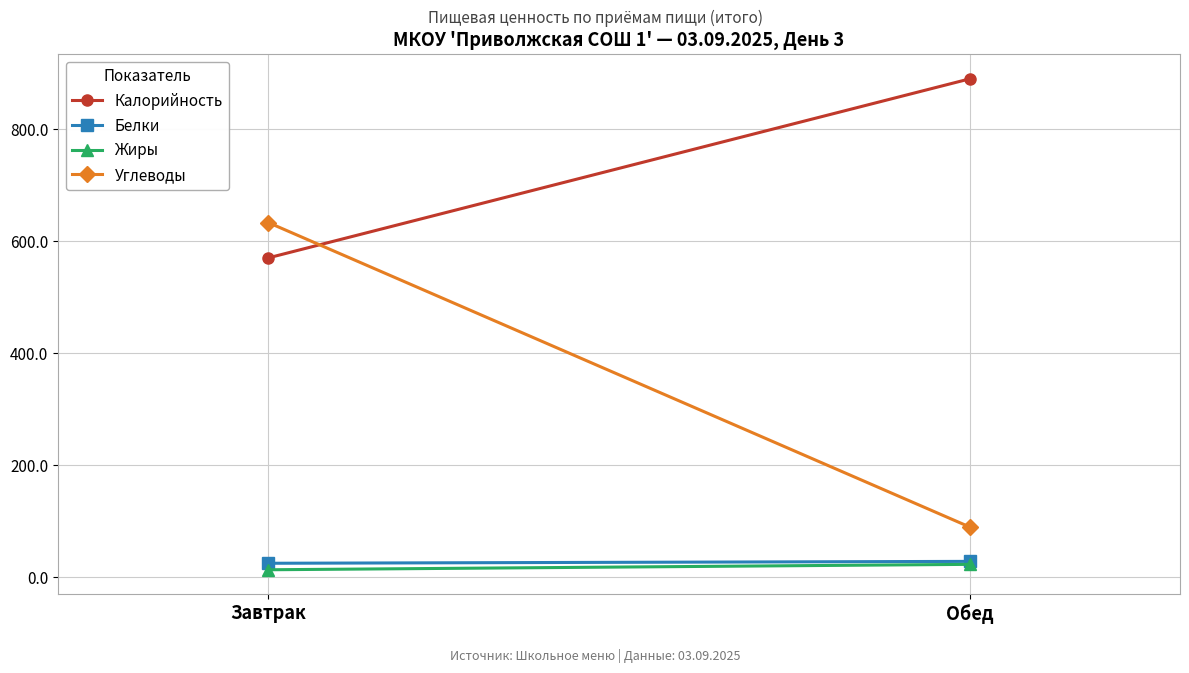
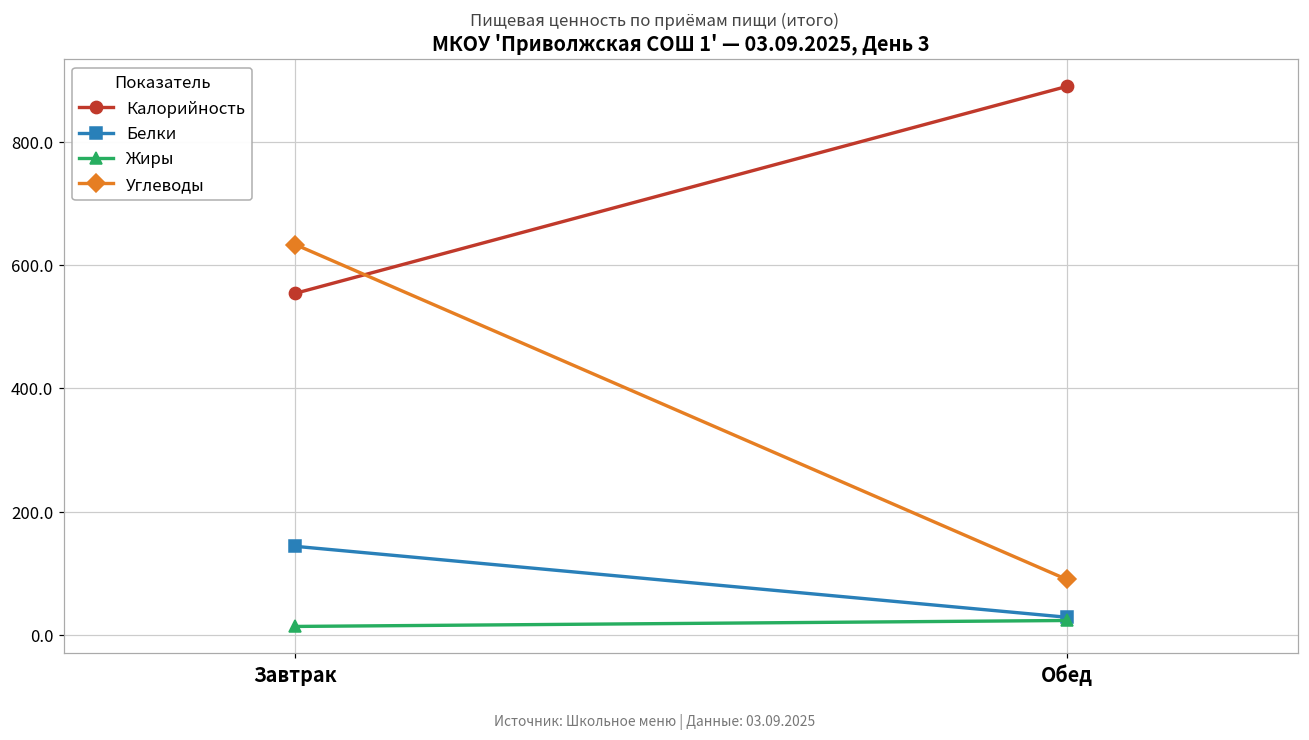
Калорийность, Завтрак: 570 -> 550
Белки, Завтрак: 30 -> 140
